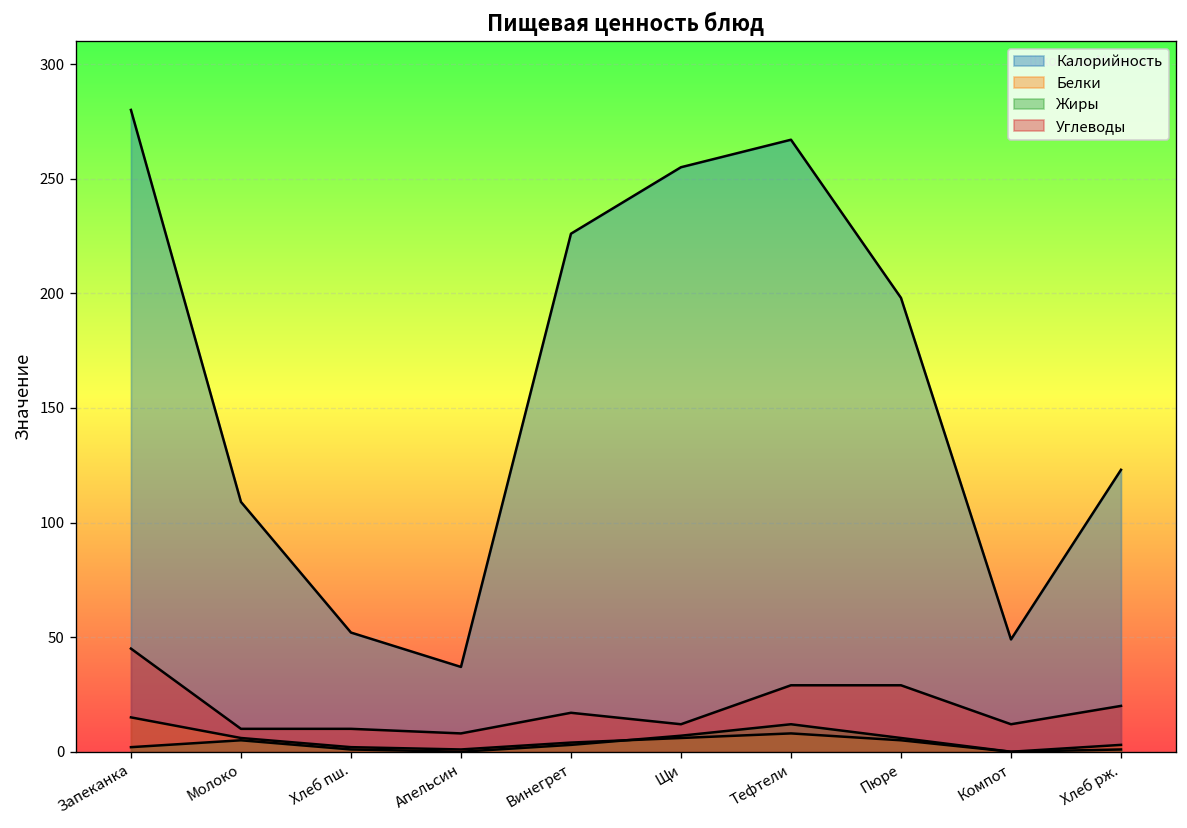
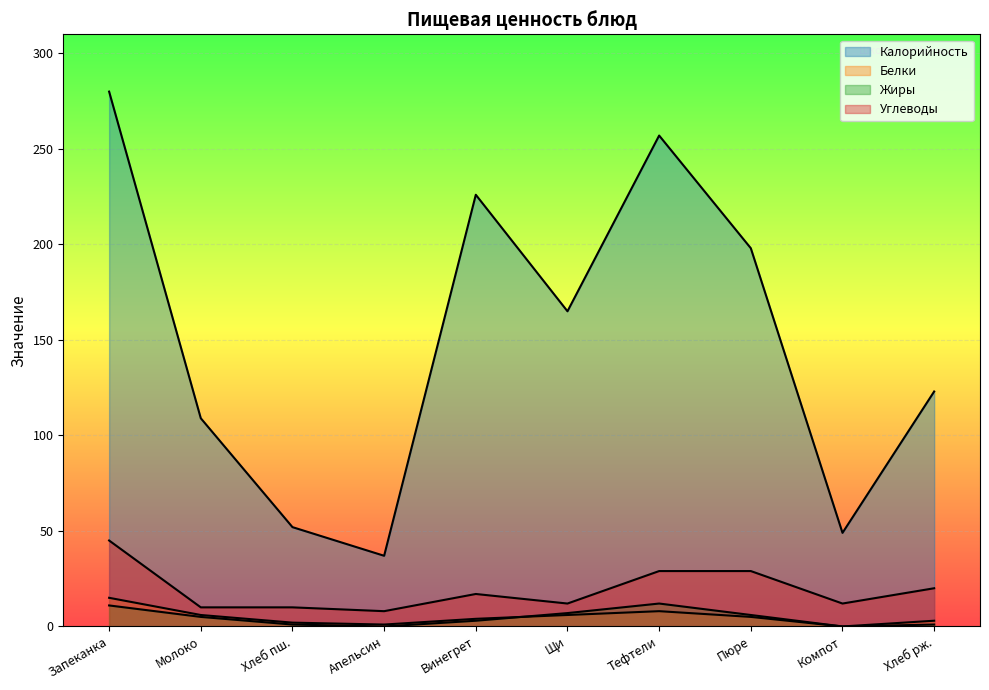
Жиры, Запеканка: 2 -> 11
Калорийность, Щи: 255 -> 165
Калорийность, Тефтели: 267 -> 257
